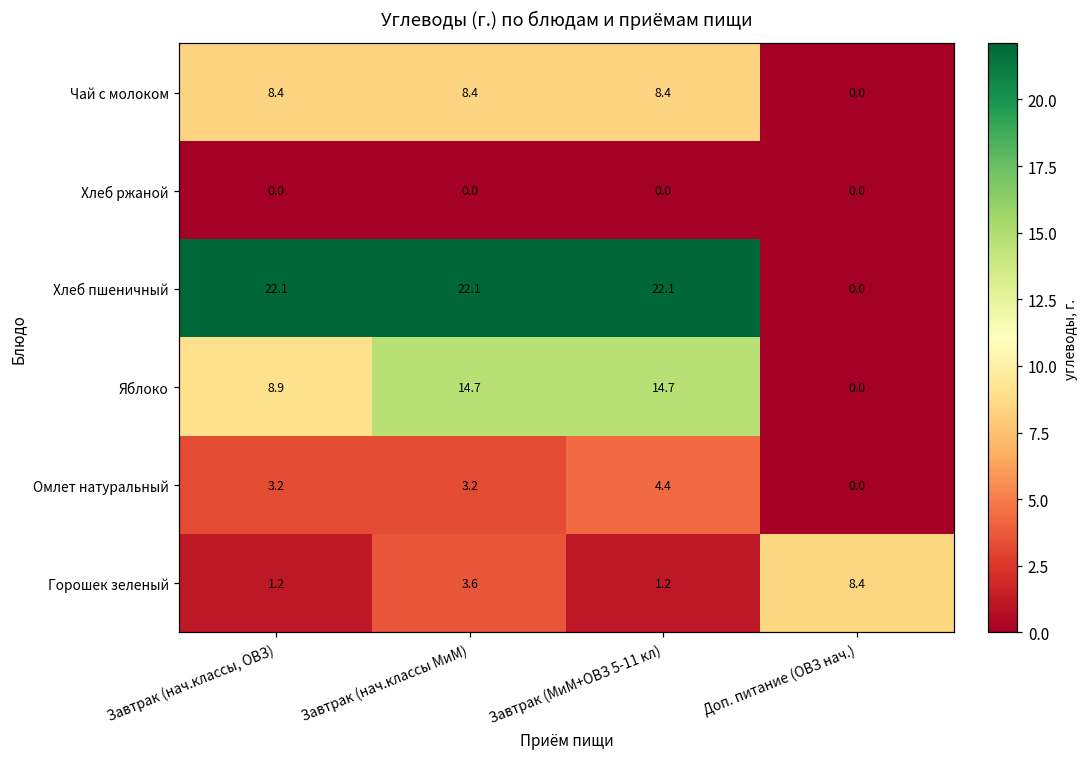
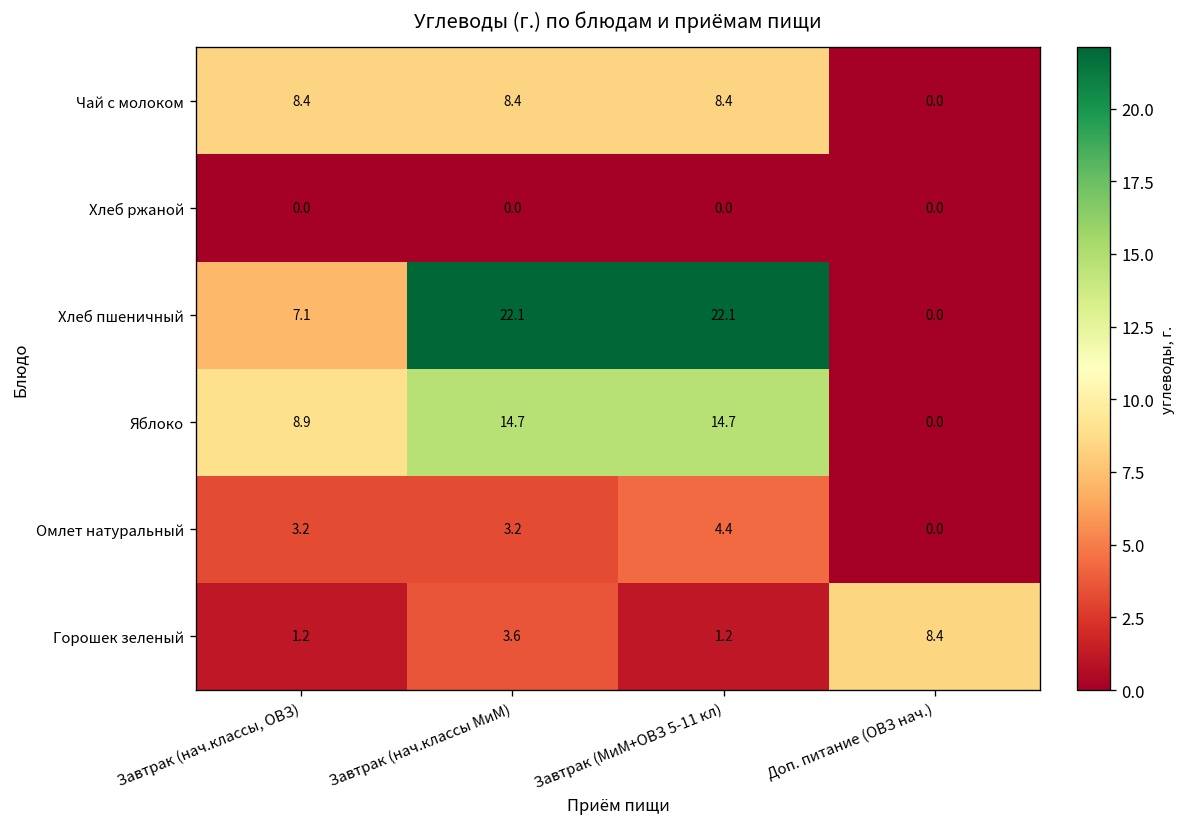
Хлеб пшеничный, Завтрак (нач.классы, ОВЗ): 22.1 -> 7.1
